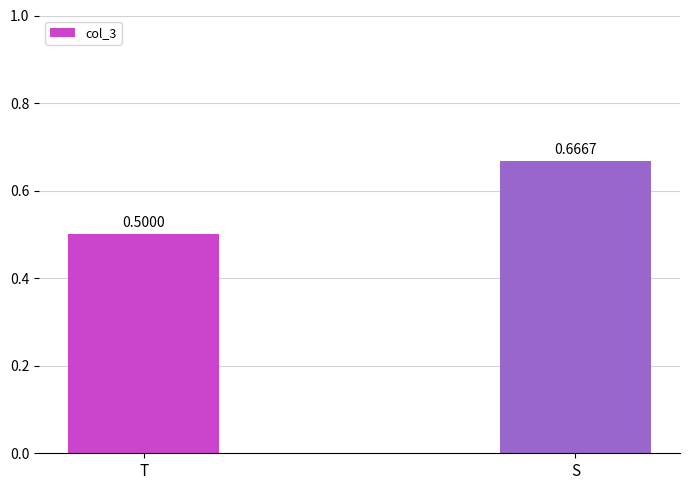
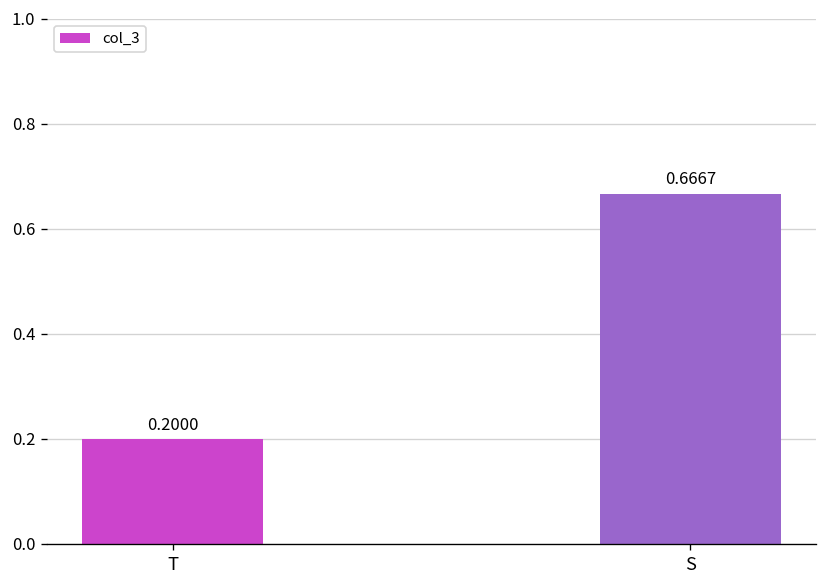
T: 0.5000 -> 0.2000
